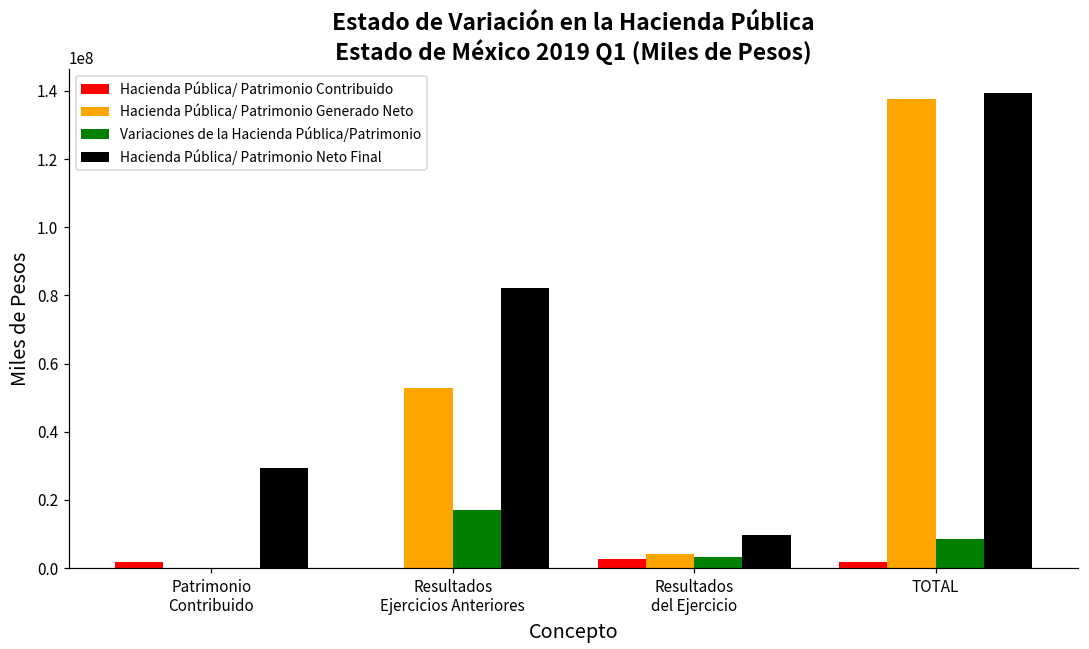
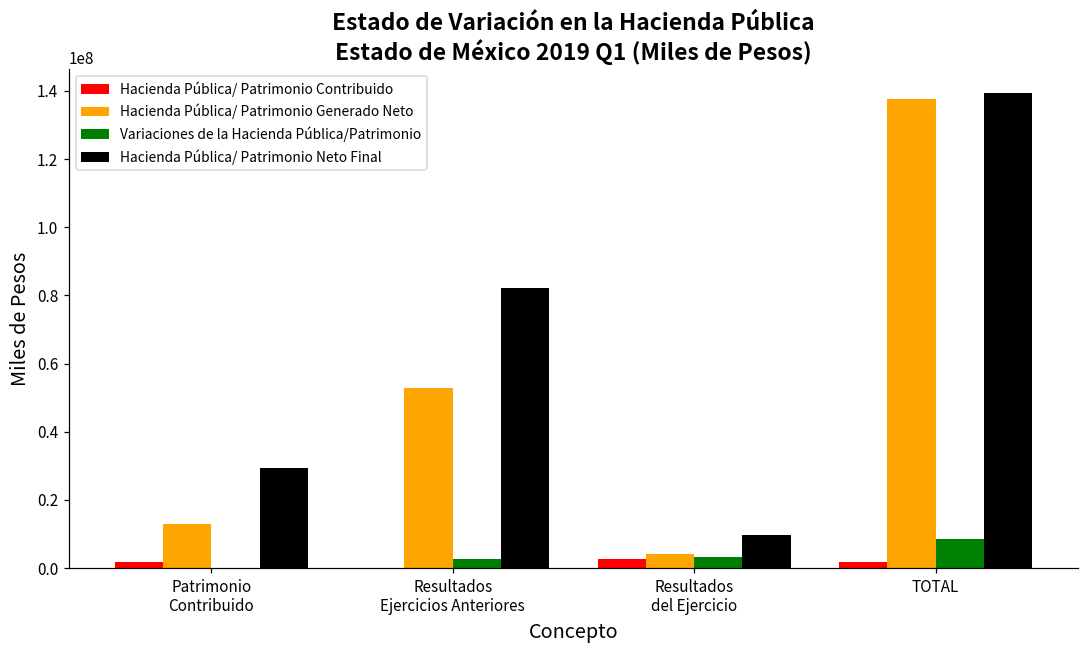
Hacienda Pública/ Patrimonio Generado Neto, Patrimonio Contribuido: 0 -> 13000000
Variaciones de la Hacienda Pública/Patrimonio, Resultados Ejercicios Anteriores: 17000000 -> 3000000
